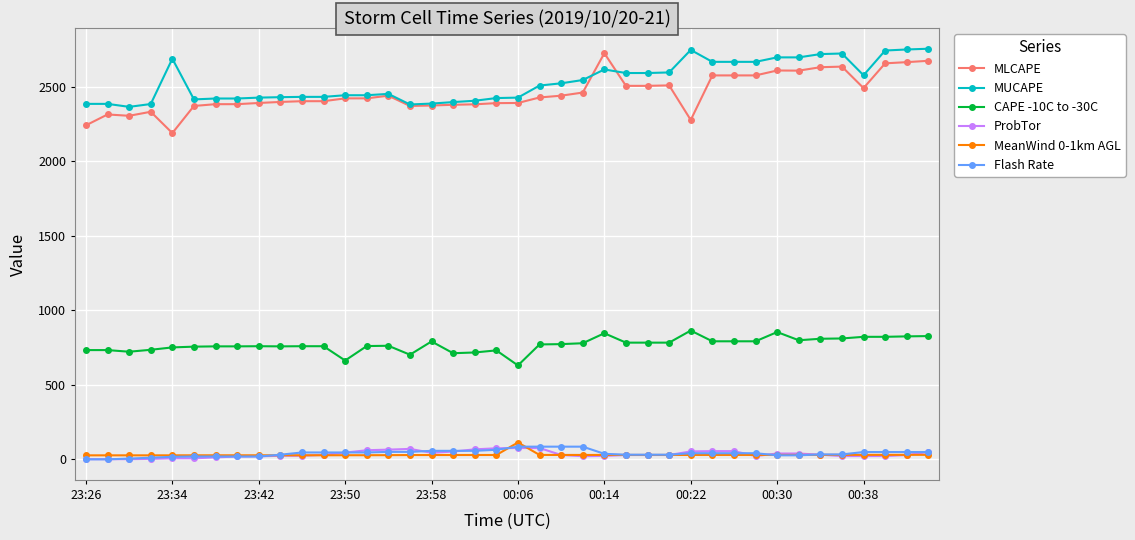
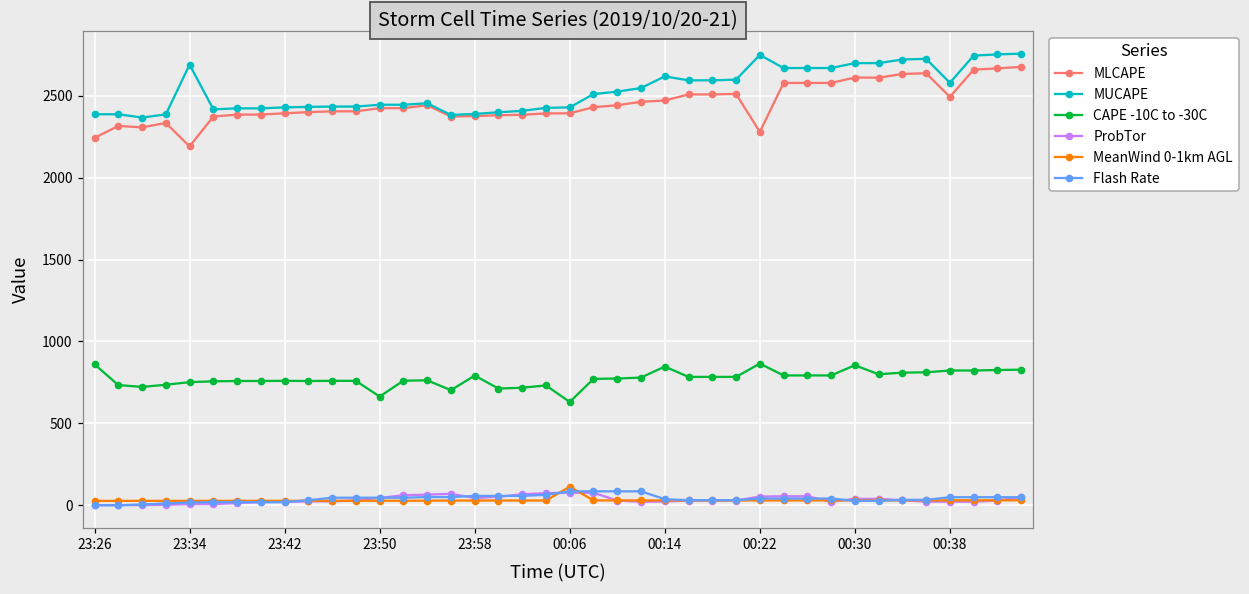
CAPE -10C to -30C, 23:26: 730 -> 860
MLCAPE, 00:14: 2730 -> 2470
